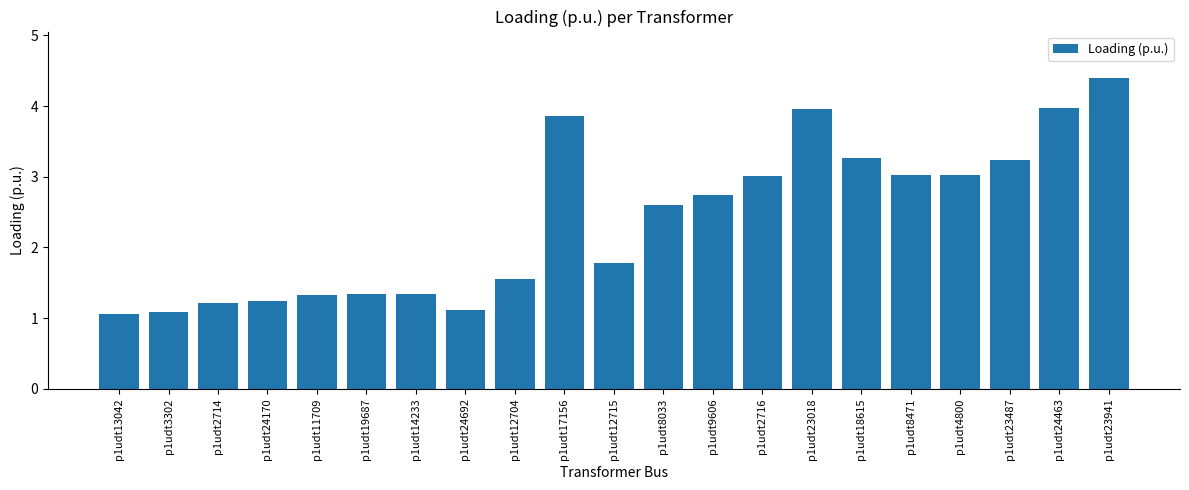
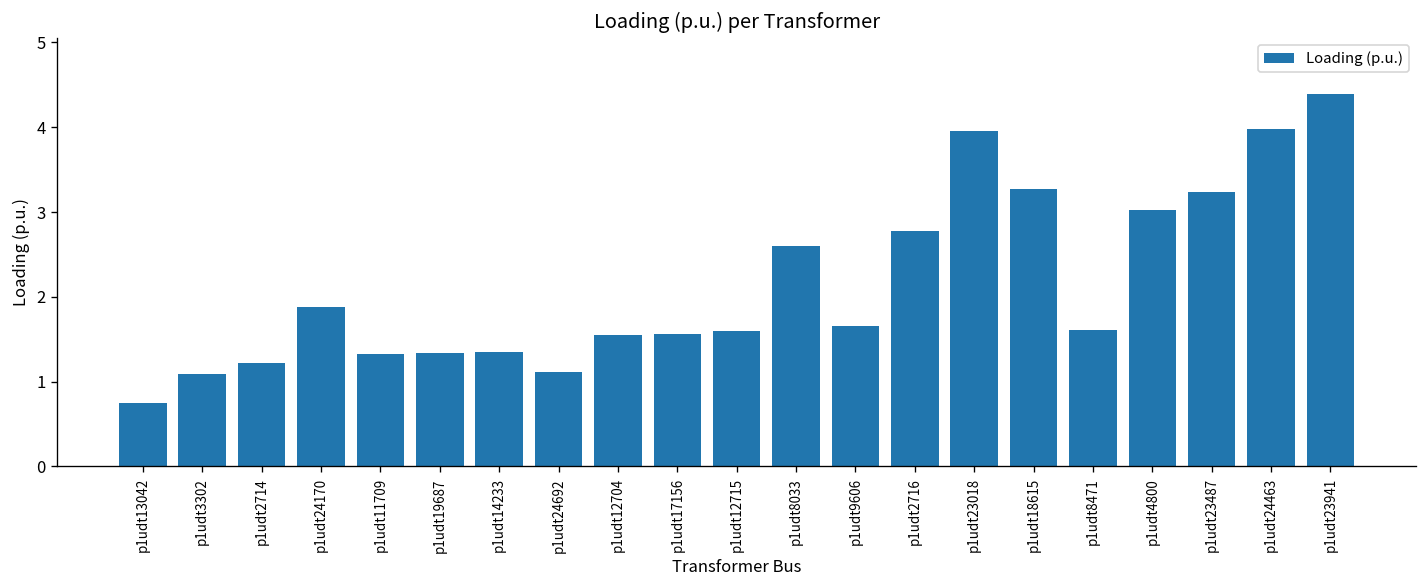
p1udt13042: 1.1 -> 0.8
p1udt24170: 1.2 -> 1.9
p1udt17156: 3.9 -> 1.6
p1udt12715: 1.8 -> 1.6
p1udt9606: 2.7 -> 1.7
p1udt2716: 3.0 -> 2.8
p1udt8471: 3.0 -> 1.6
